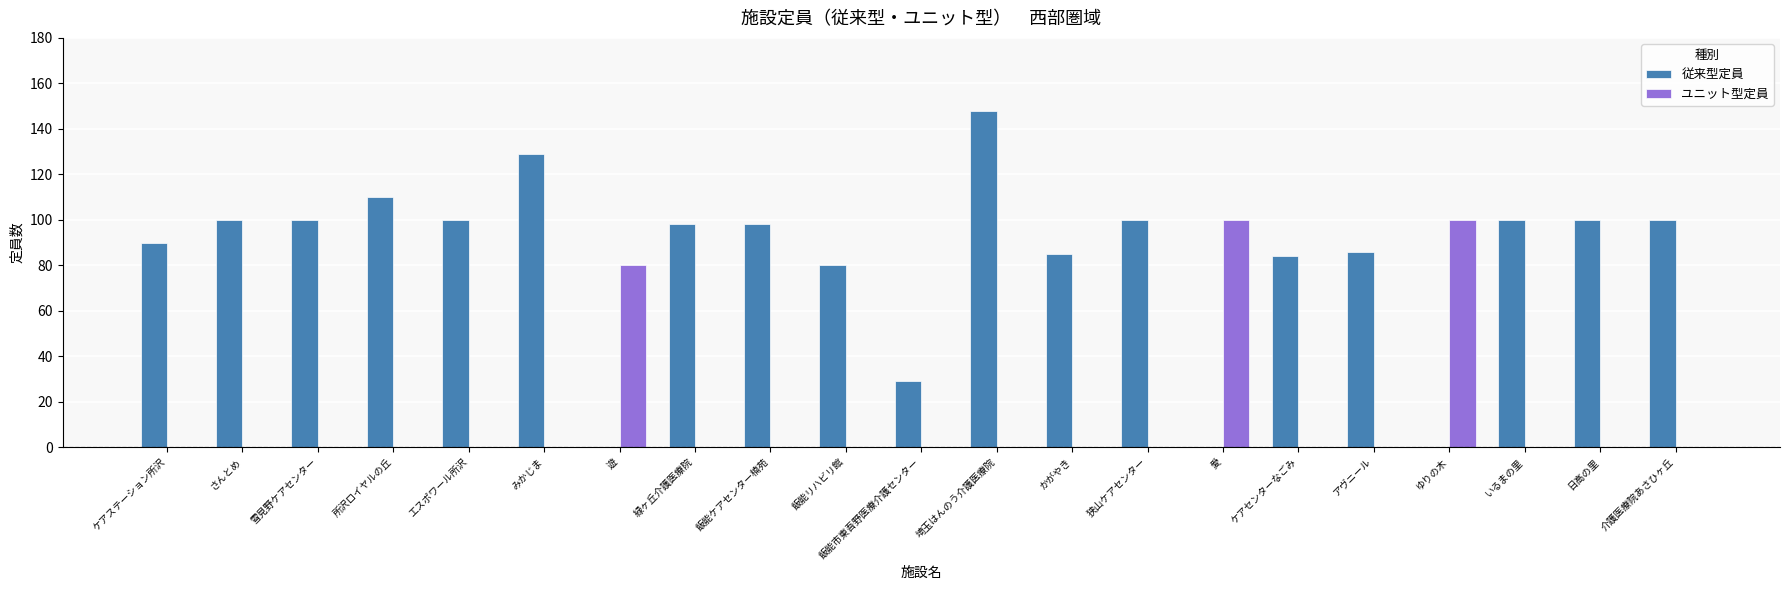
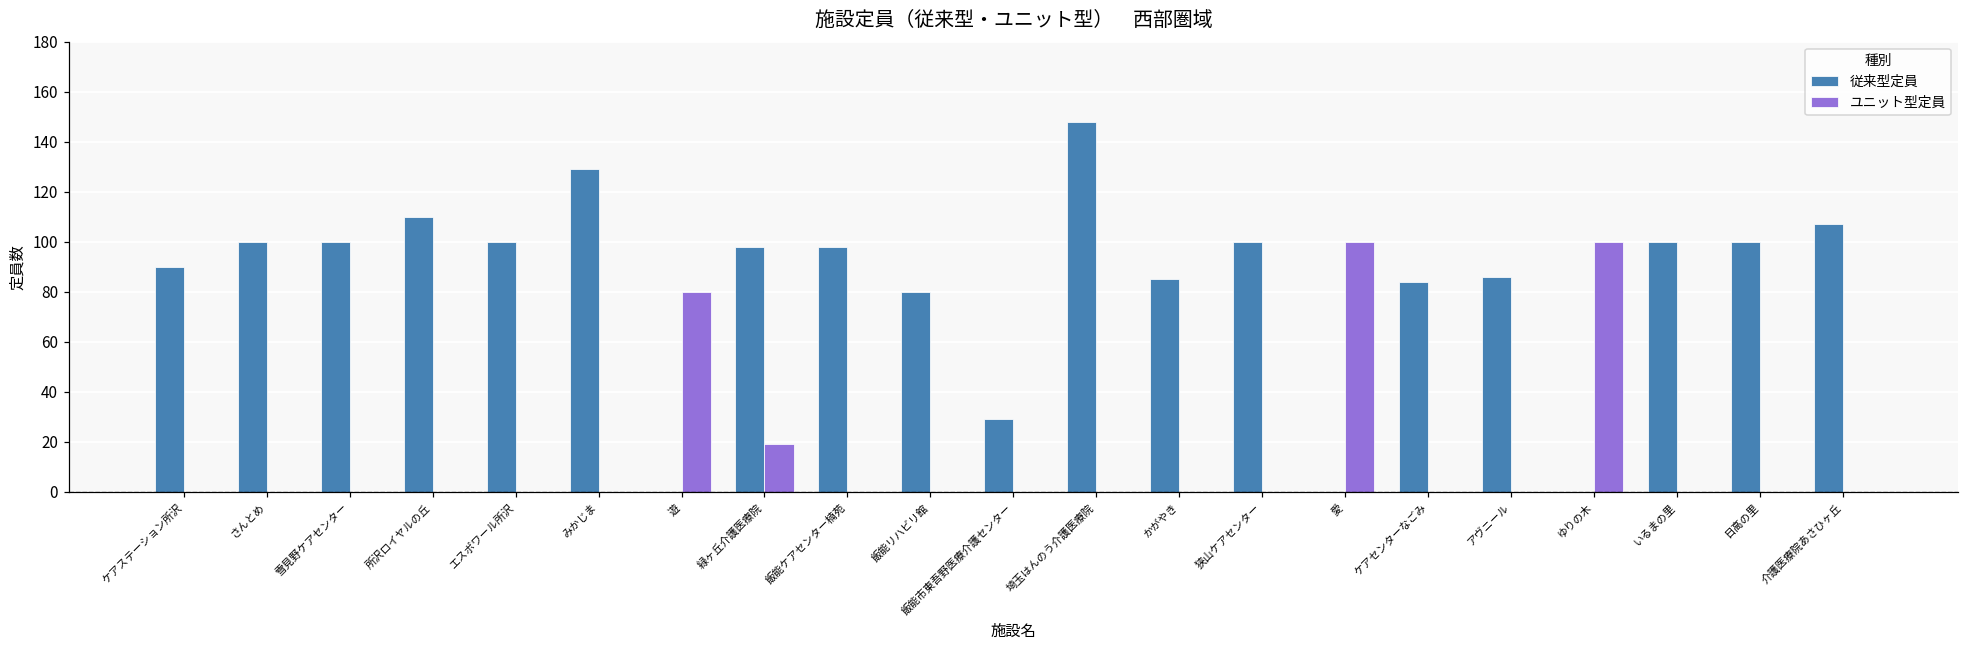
ユニット型定員, 緑ヶ丘介護医療院: 0 -> 19
従来型定員, 介護医療院あさひヶ丘: 100 -> 107
